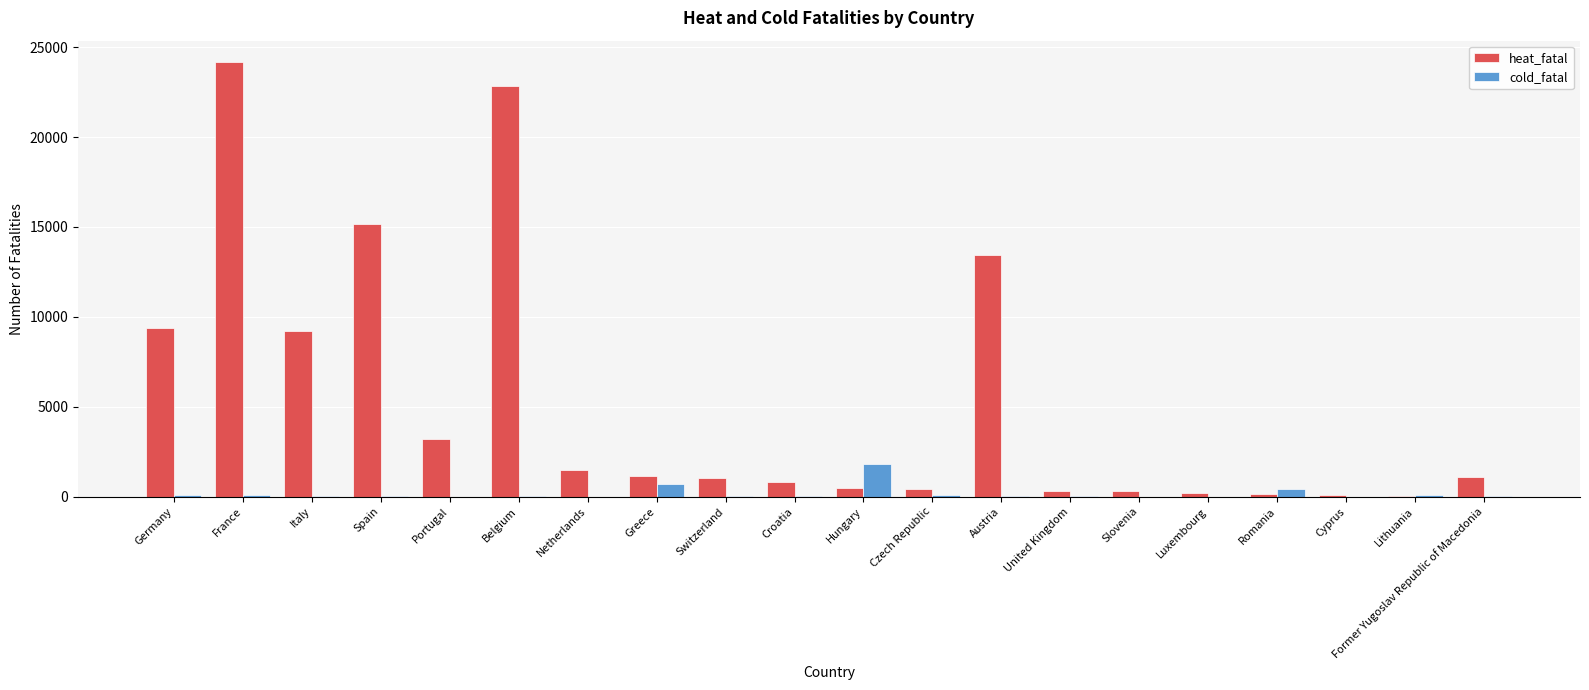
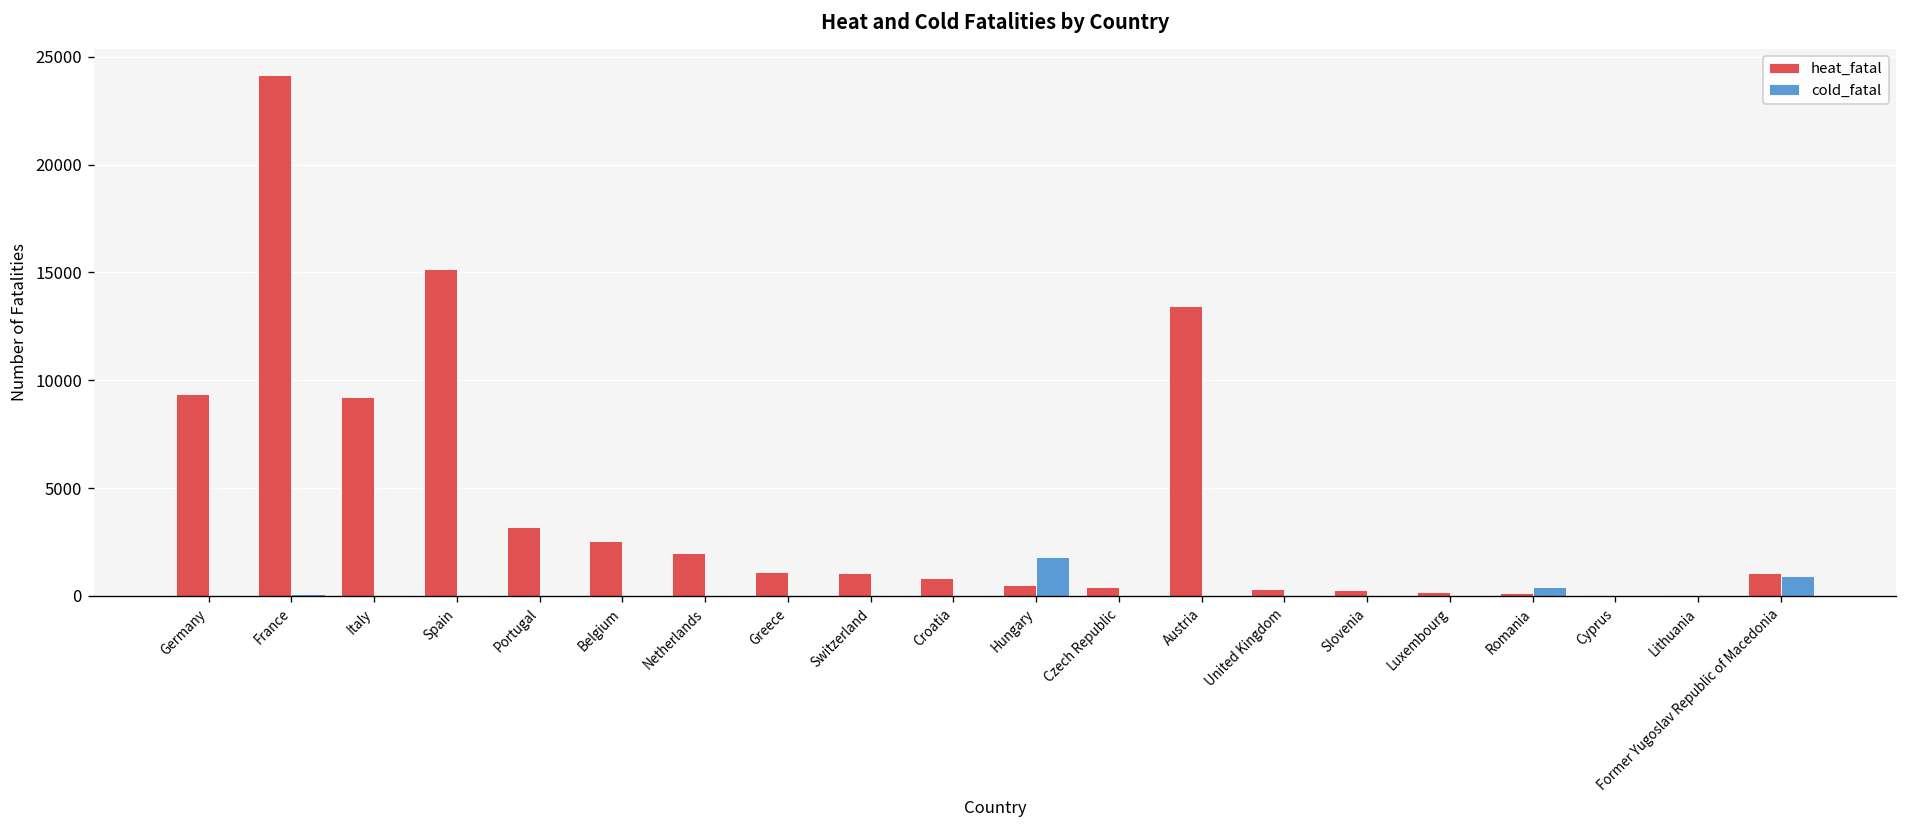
heat_fatal, Belgium: 22800 -> 2500
heat_fatal, Netherlands: 1500 -> 2000
cold_fatal, Greece: 700 -> 0
cold_fatal, Former Yugoslav Republic of Macedonia: 0 -> 900
